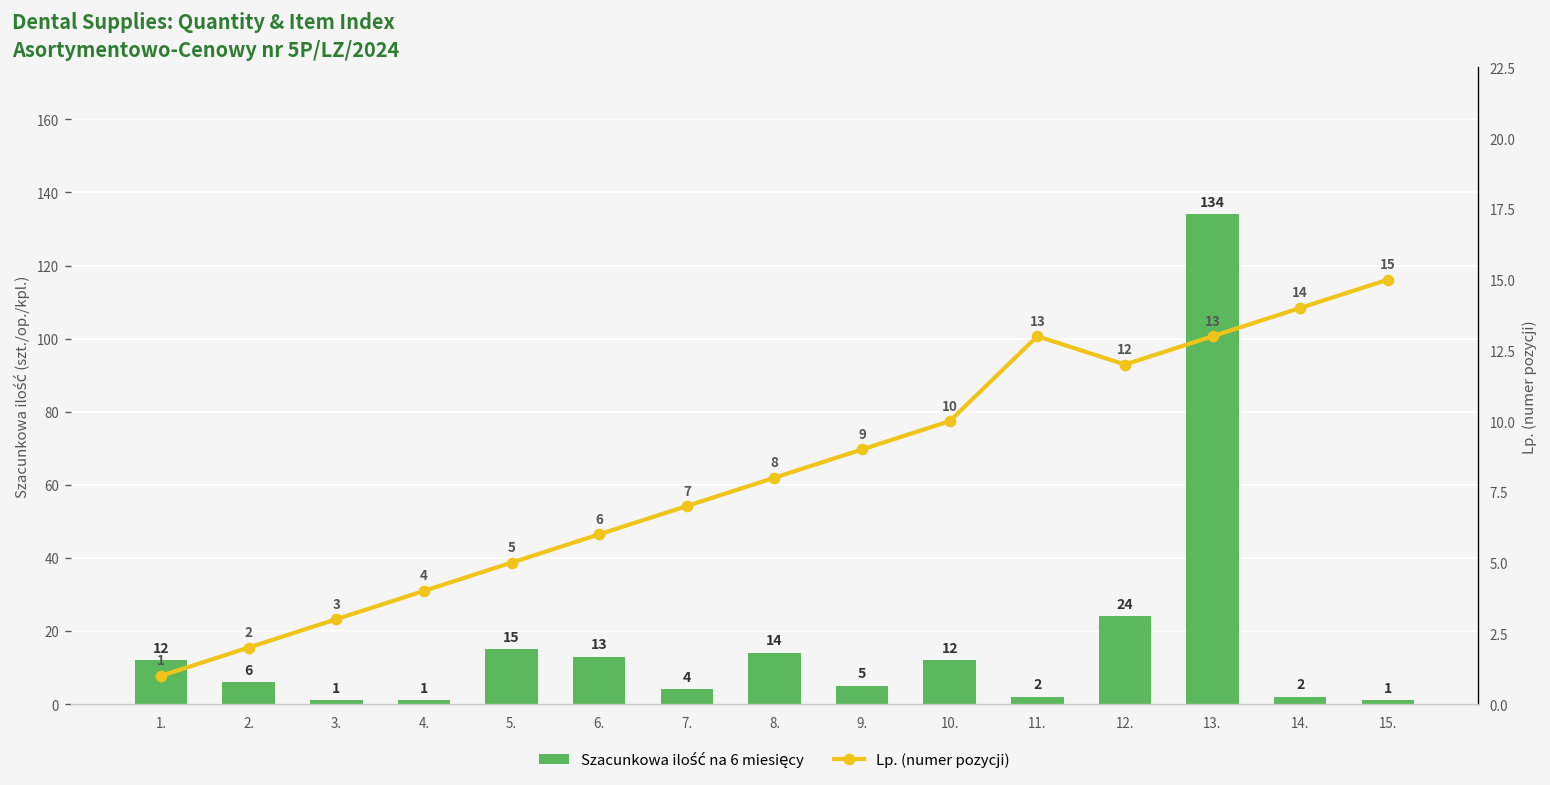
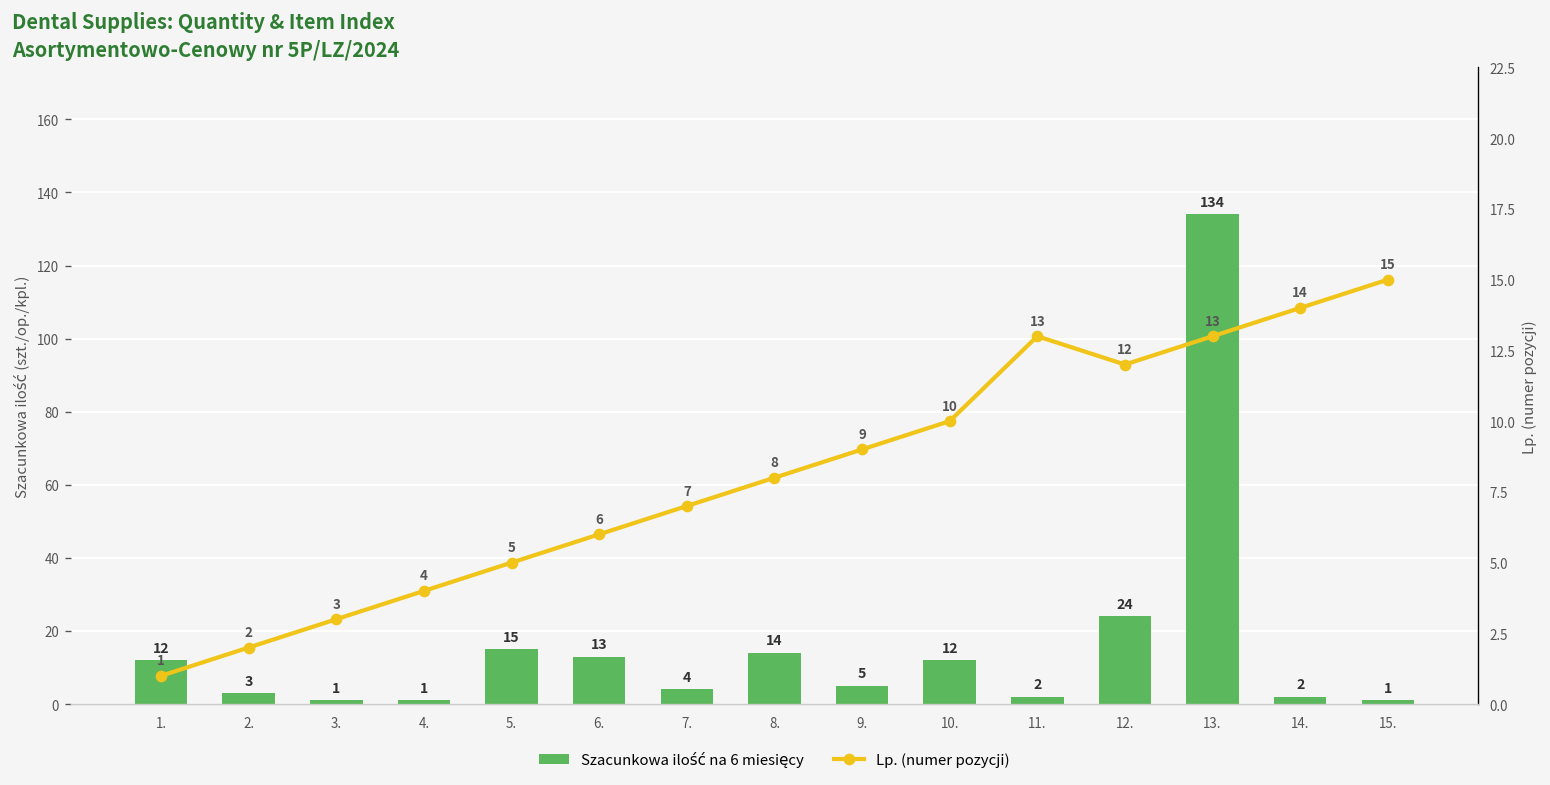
Szacunkowa ilość na 6 miesięcy, 2.: 6 -> 3
